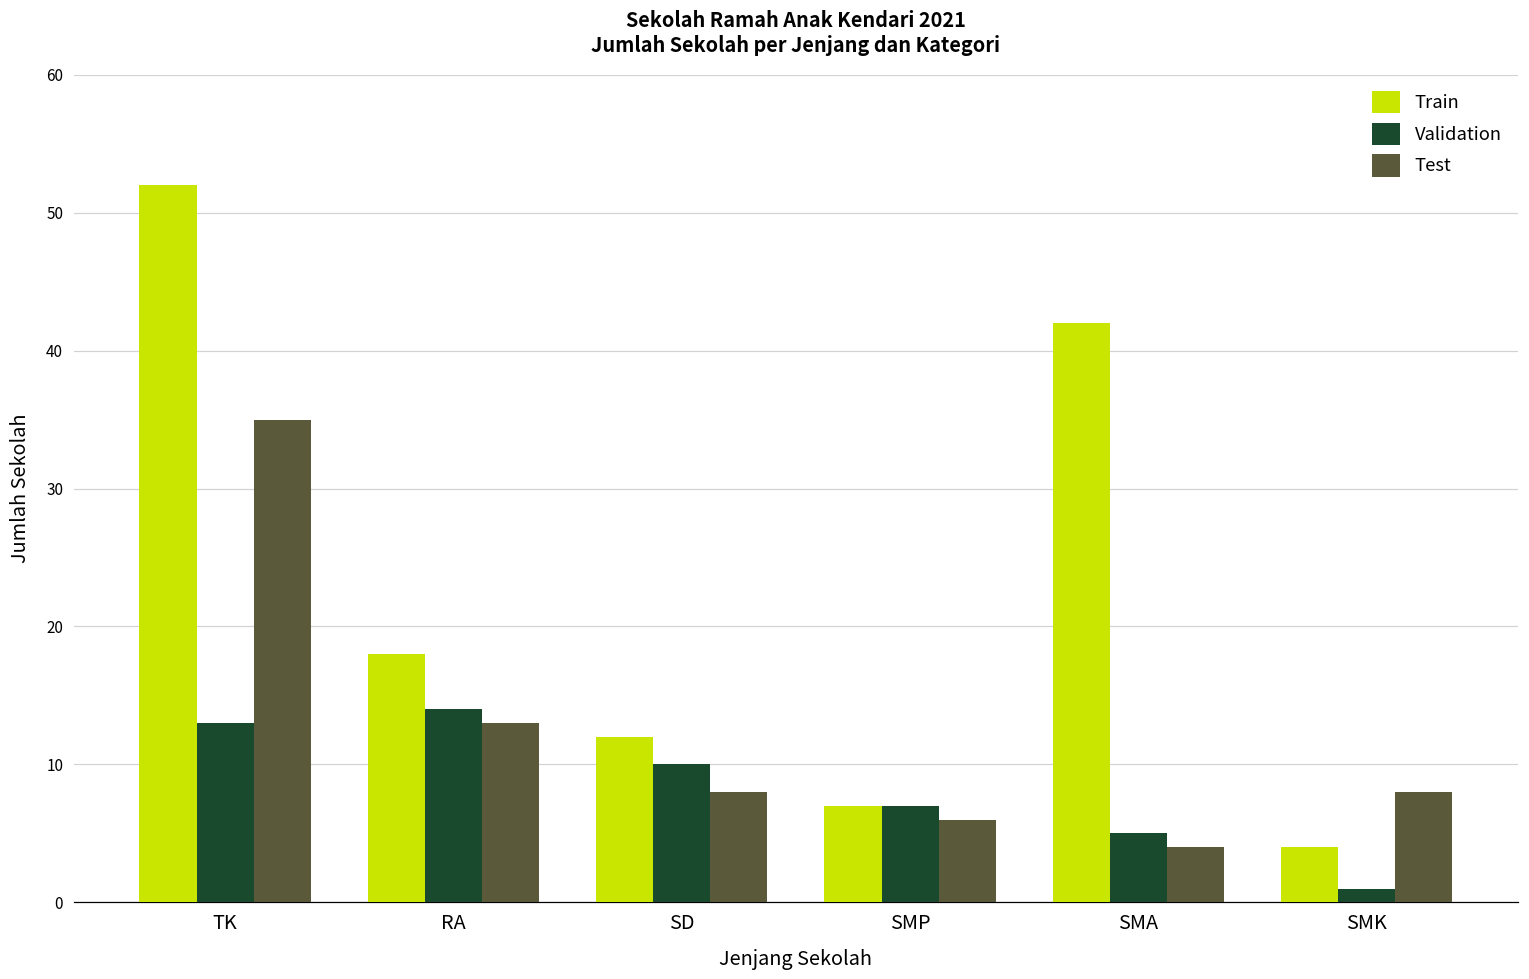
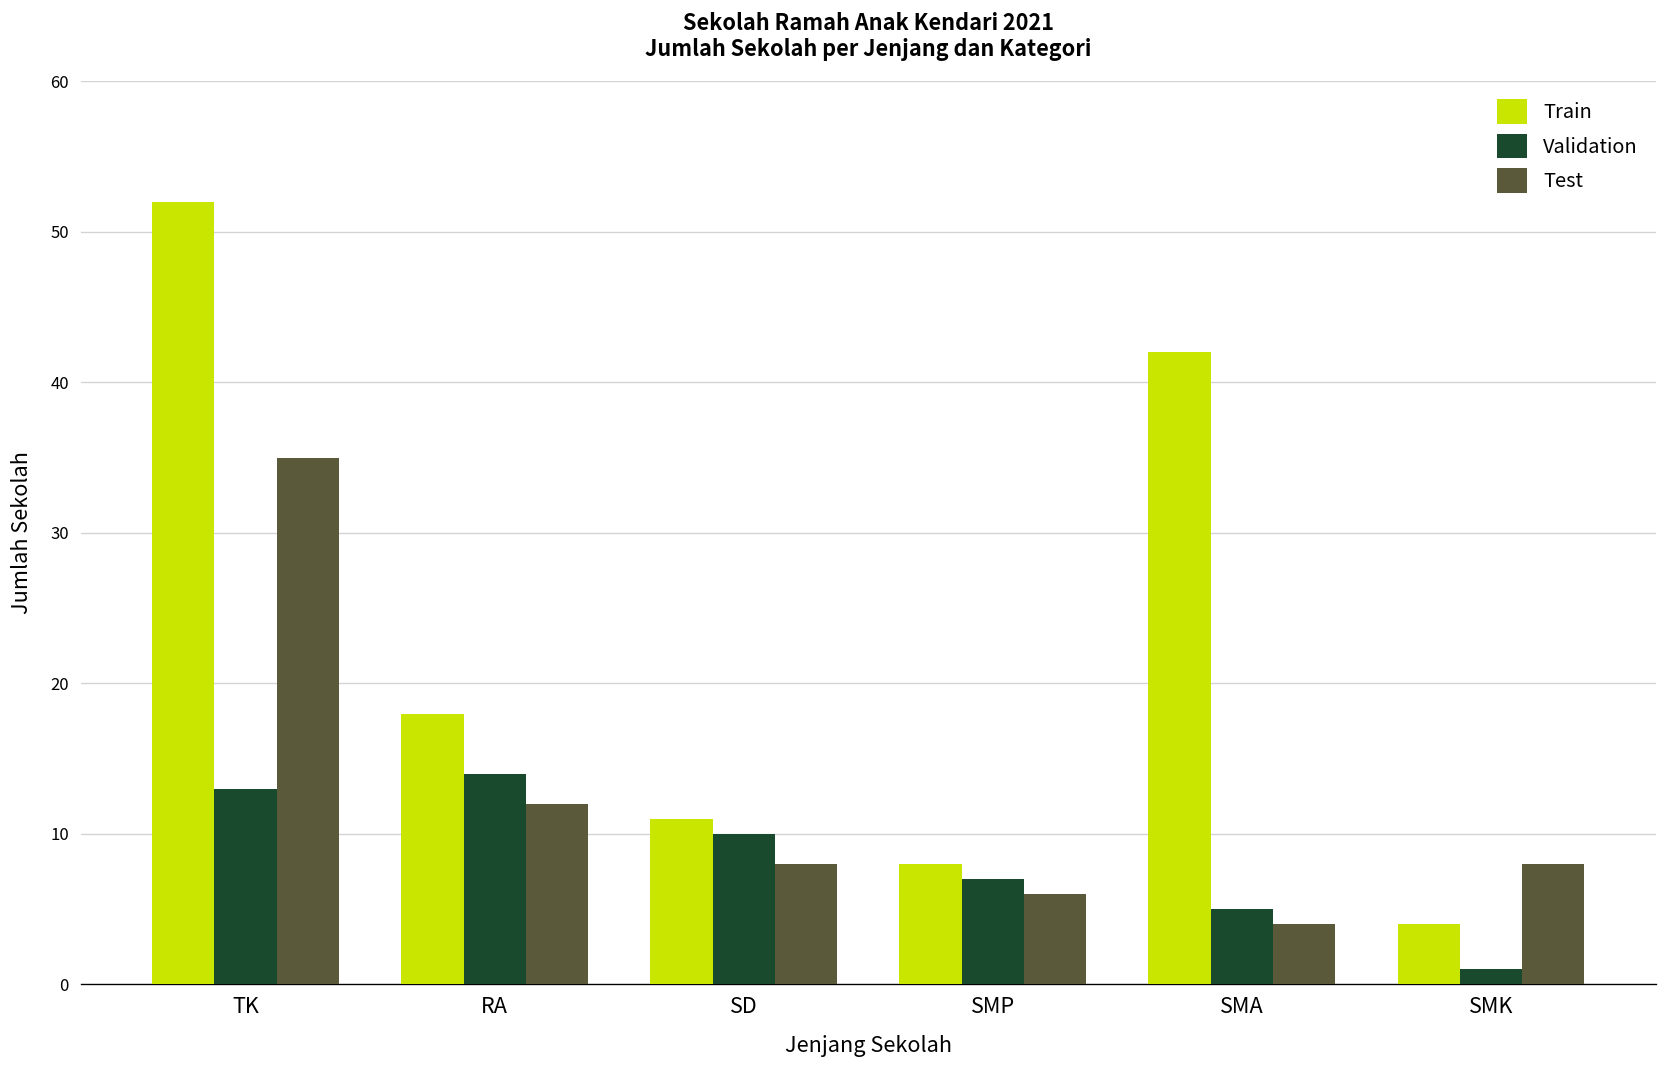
Test, RA: 13 -> 12
Train, SD: 12 -> 11
Train, SMP: 7 -> 8
